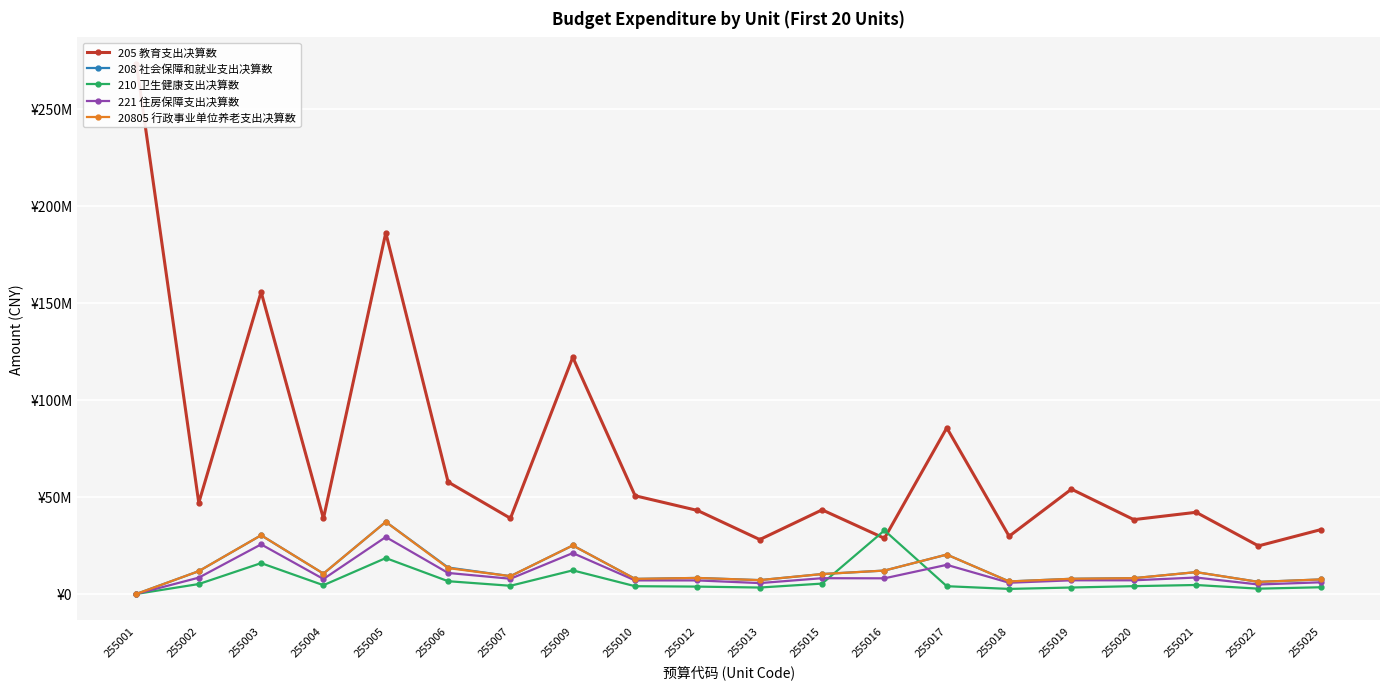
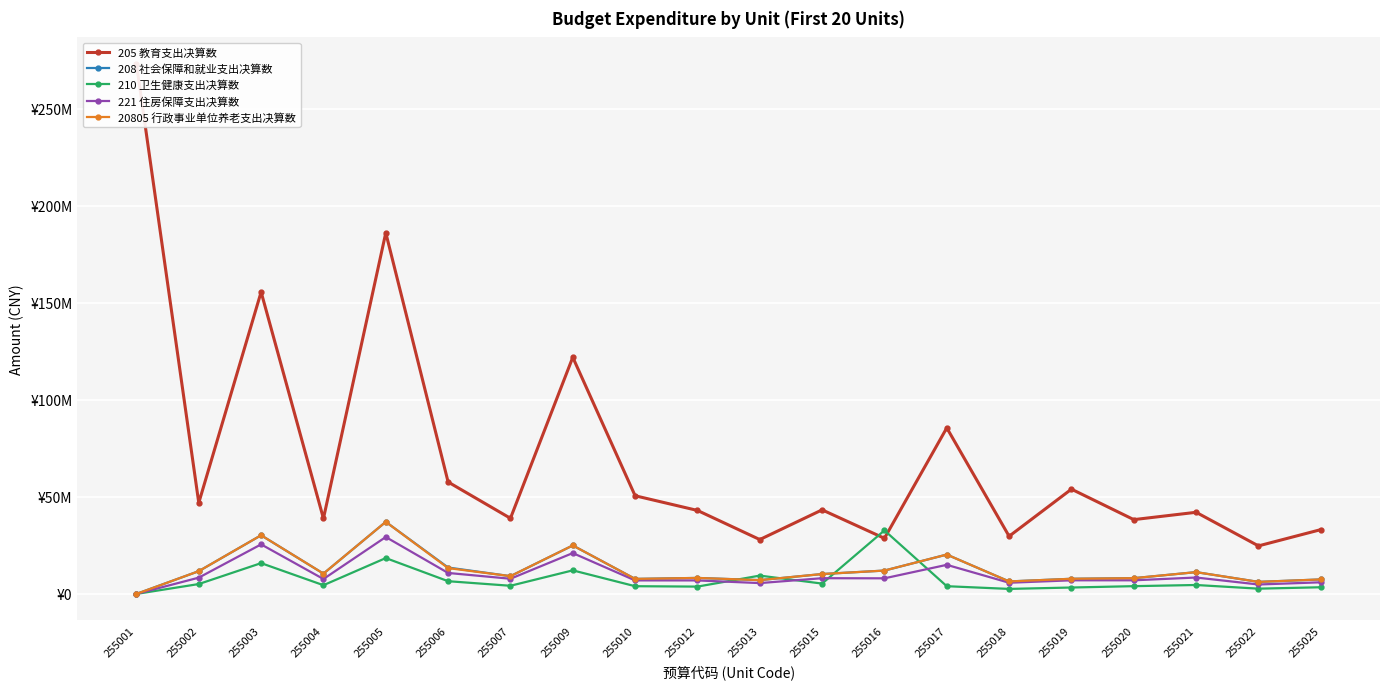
210 卫生健康支出决算数, 255013: ¥3000000 -> ¥9000000
